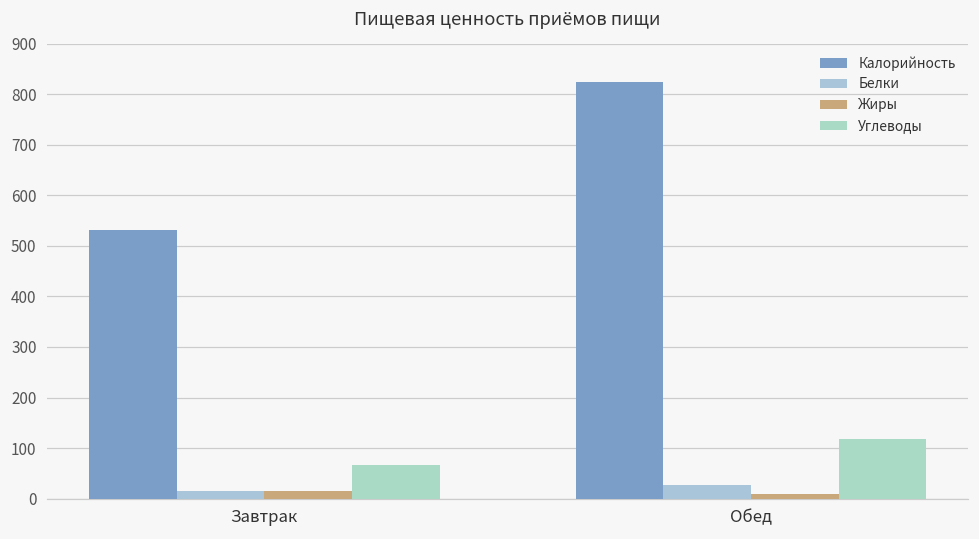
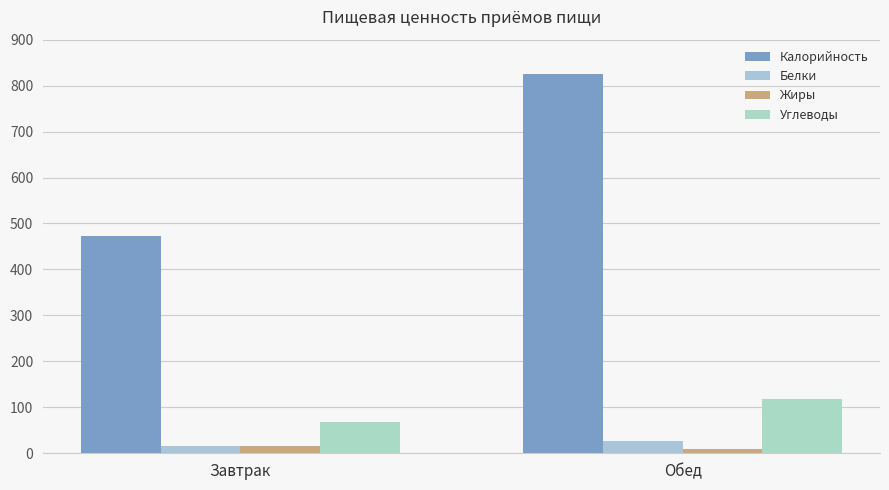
Калорийность, Завтрак: 530 -> 470
